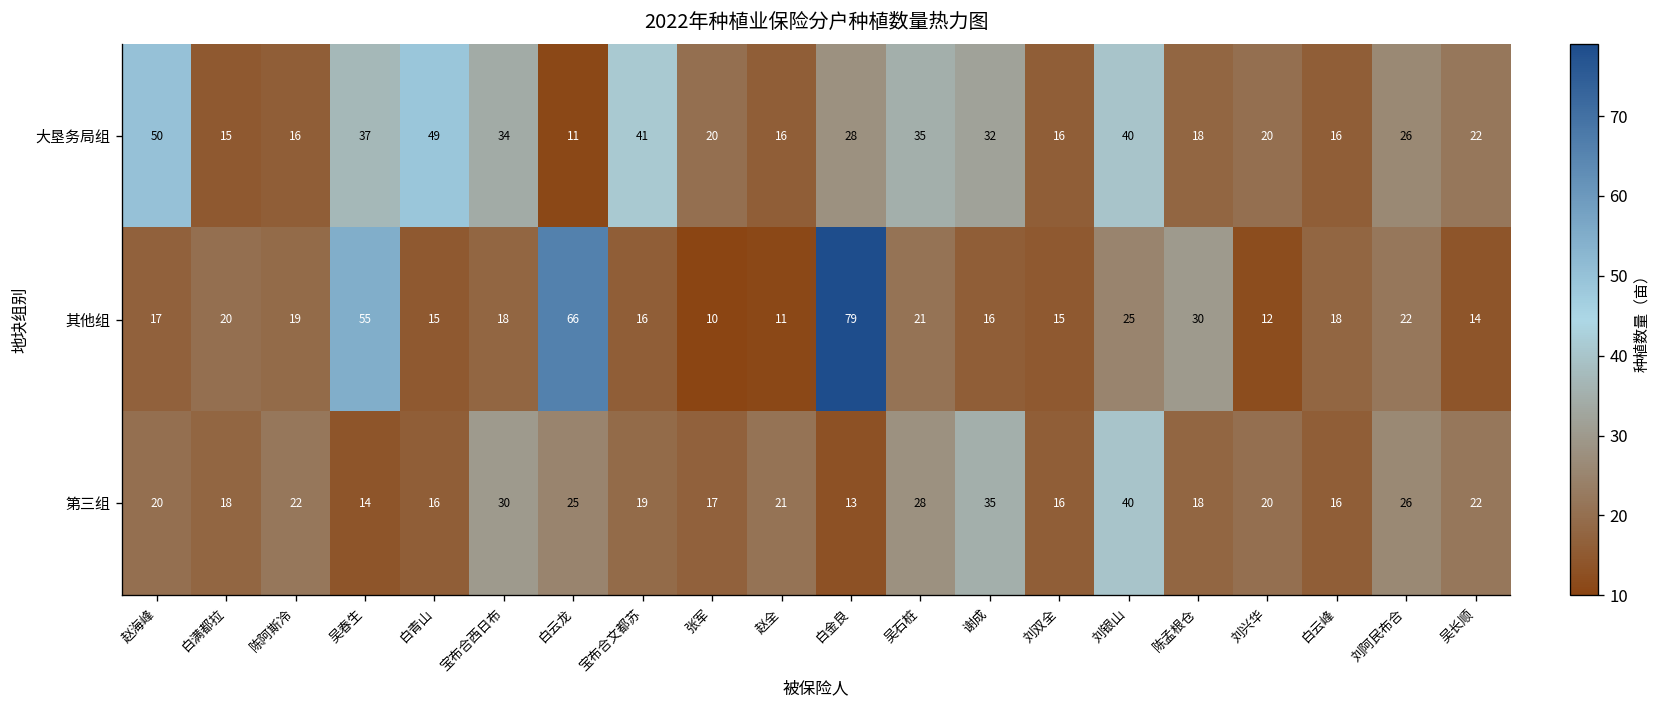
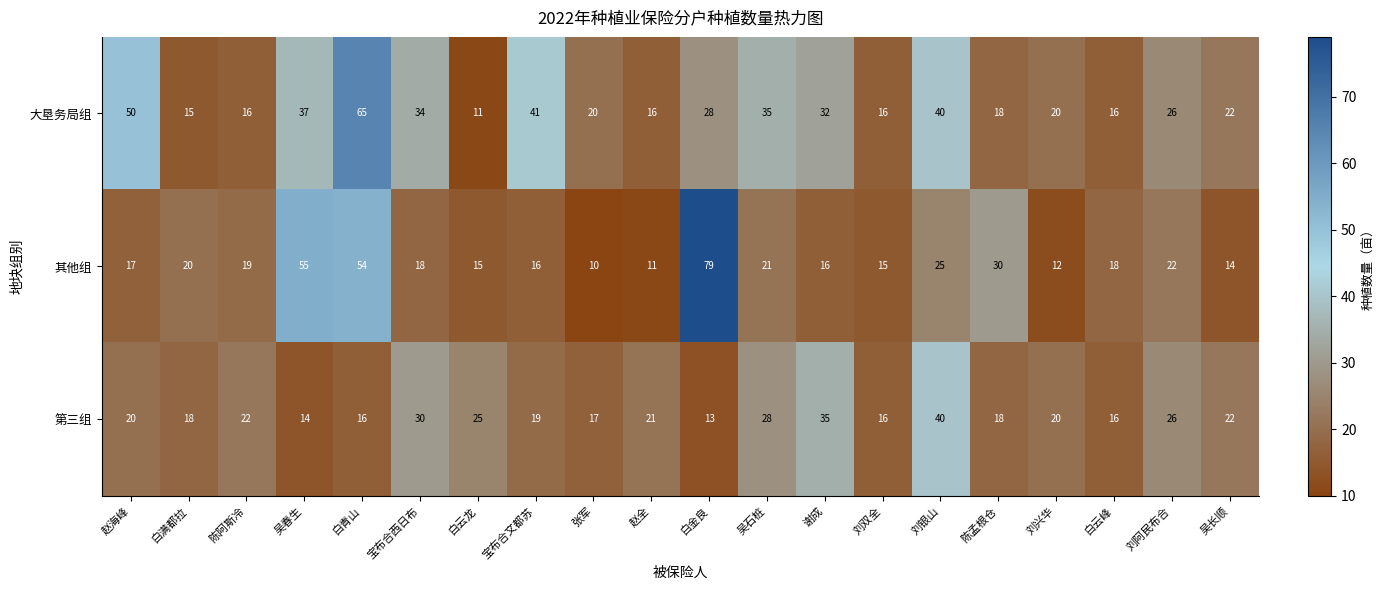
大垦务局组, 白青山: 49 -> 65
其他组, 白青山: 15 -> 54
其他组, 白云龙: 66 -> 15
